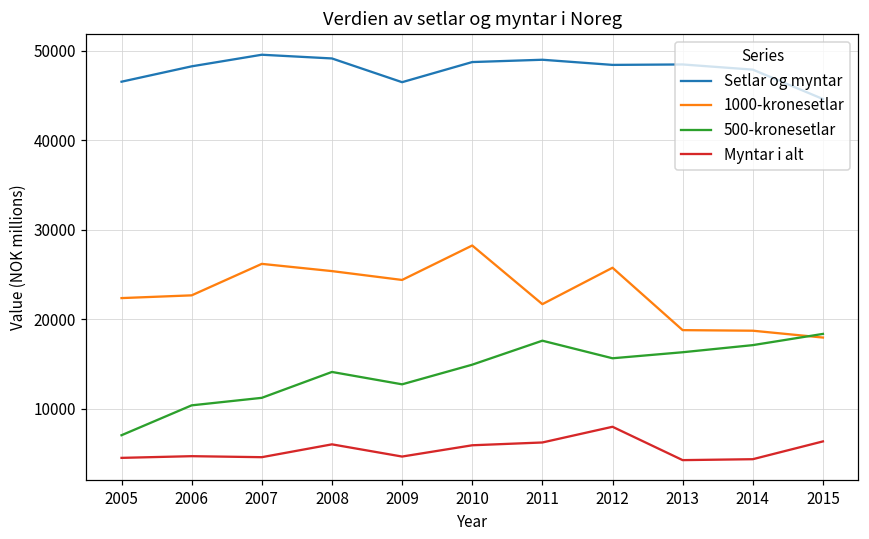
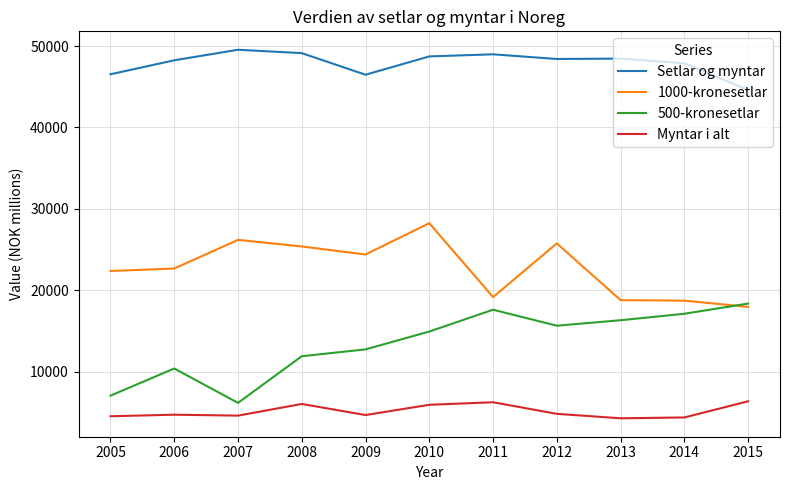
500-kronesetlar, 2007: 11000 -> 6000
500-kronesetlar, 2008: 14000 -> 12000
1000-kronesetlar, 2011: 22000 -> 19000
Myntar i alt, 2012: 8000 -> 5000
